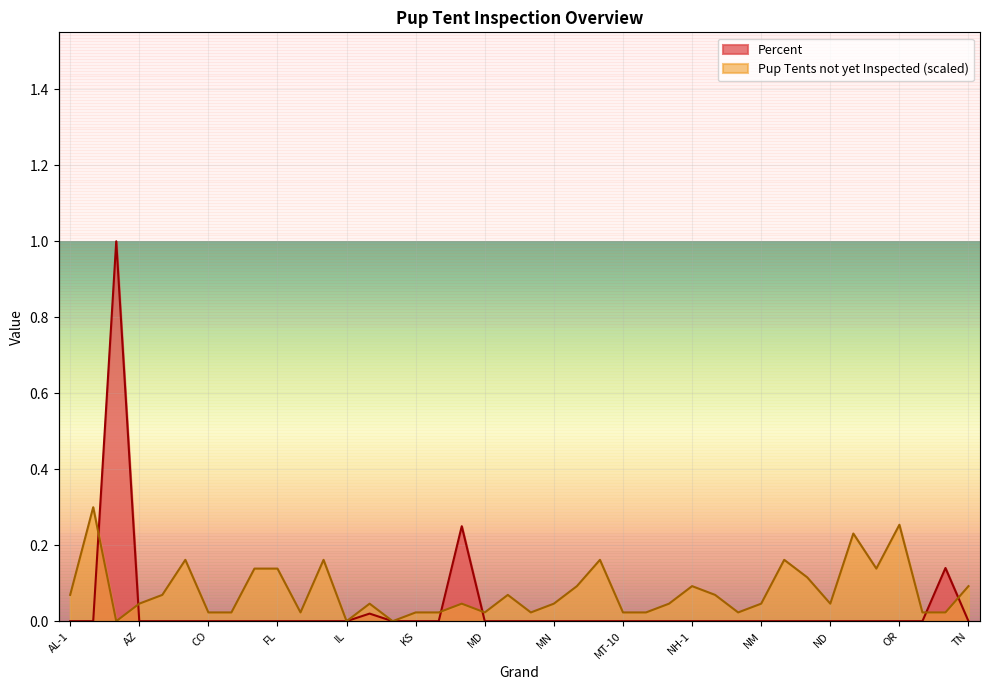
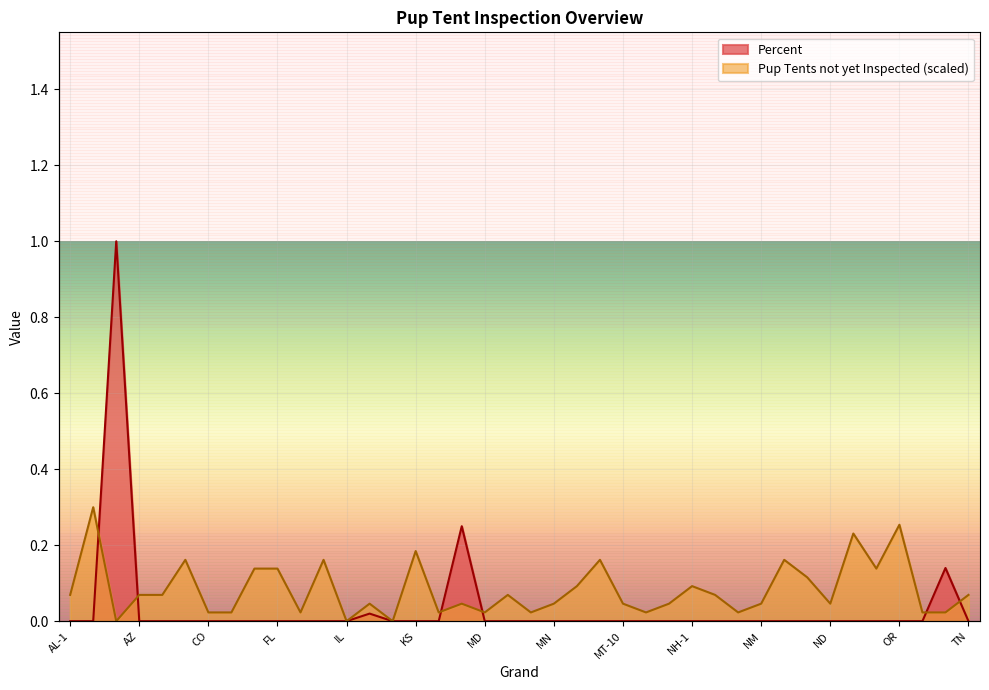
Pup Tents not yet Inspected (scaled), AZ: 0.05 -> 0.07
Pup Tents not yet Inspected (scaled), KS: 0.02 -> 0.18
Pup Tents not yet Inspected (scaled), MT-10: 0.02 -> 0.05
Pup Tents not yet Inspected (scaled), TN: 0.09 -> 0.07
